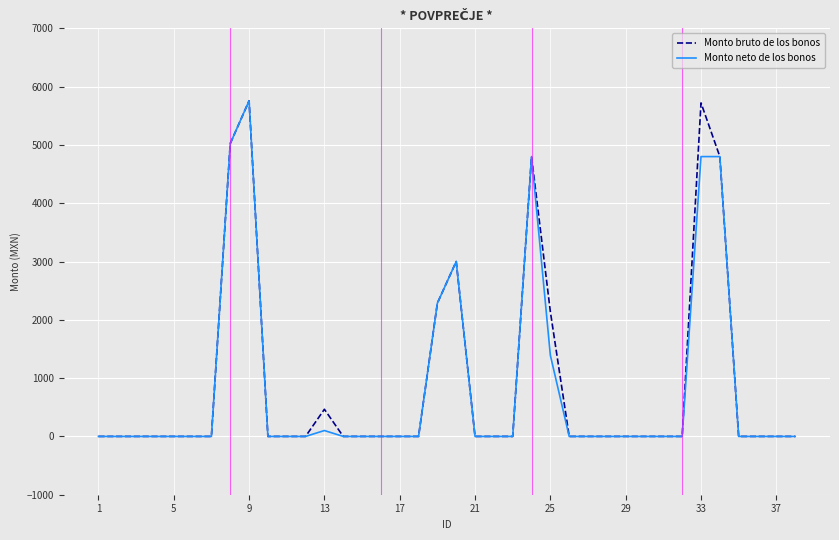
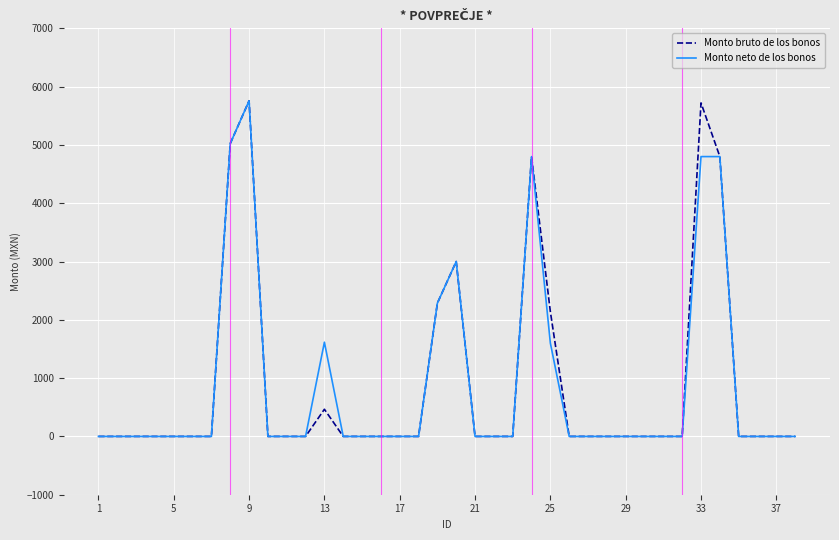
Monto neto de los bonos, 13: 100 -> 1600
Monto neto de los bonos, 25: 1400 -> 1600
